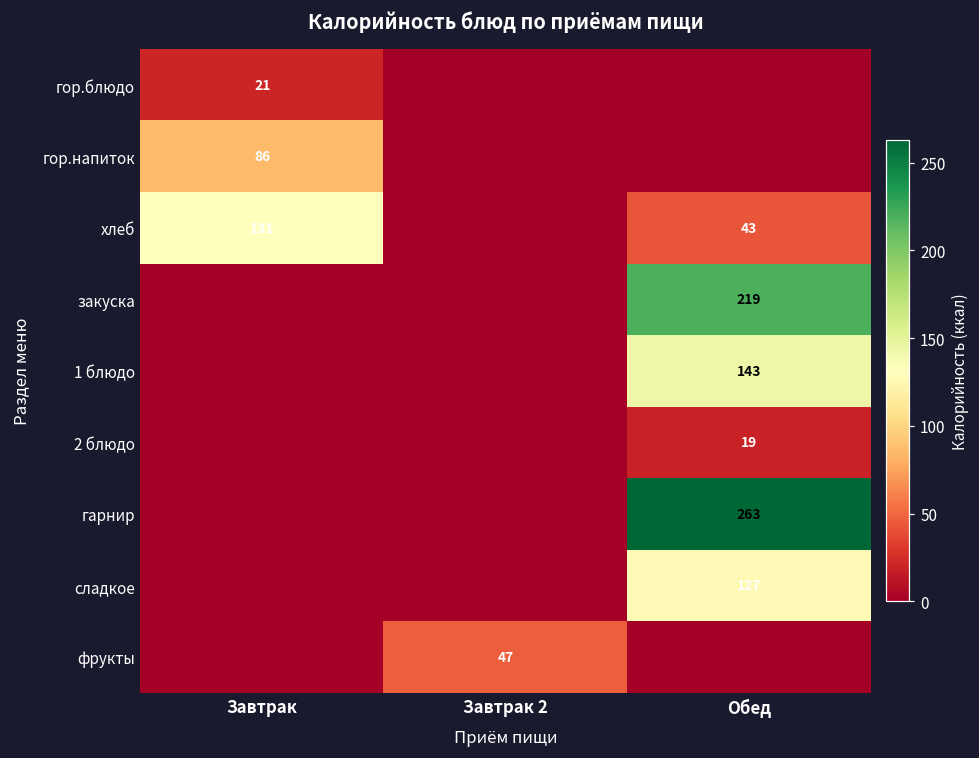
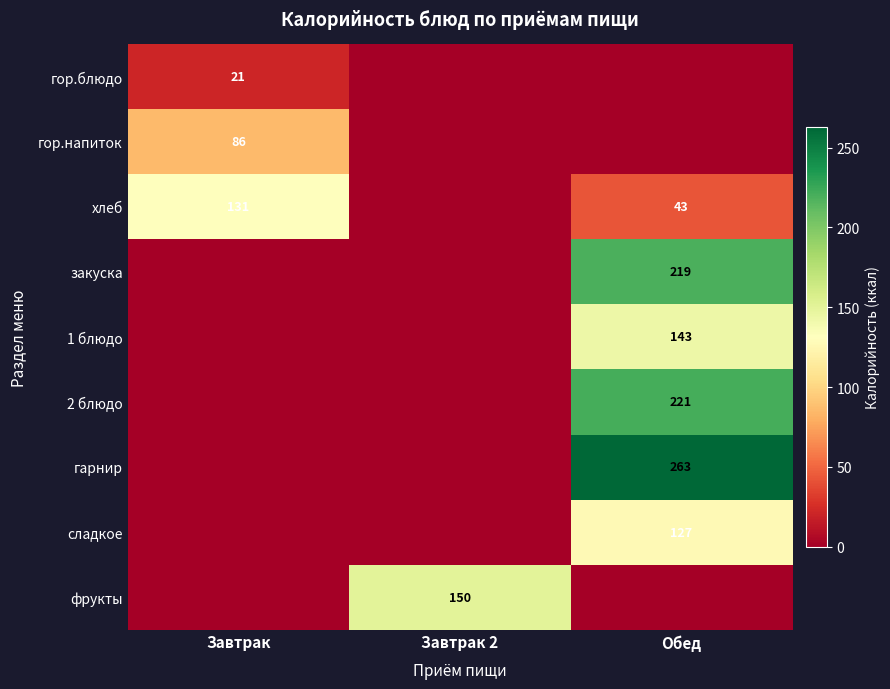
2 блюдо, Обед: 19 -> 221
фрукты, Завтрак 2: 47 -> 150
